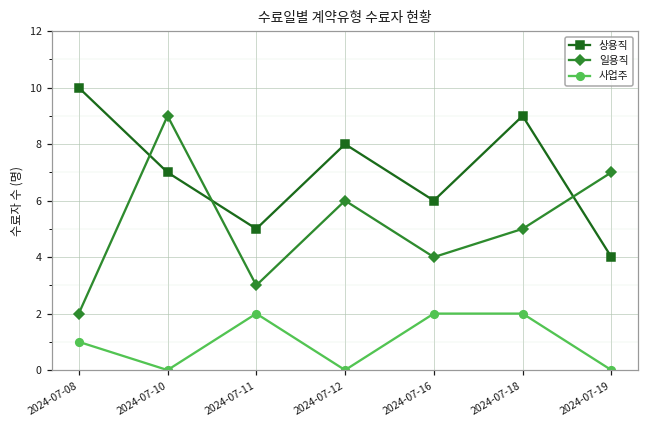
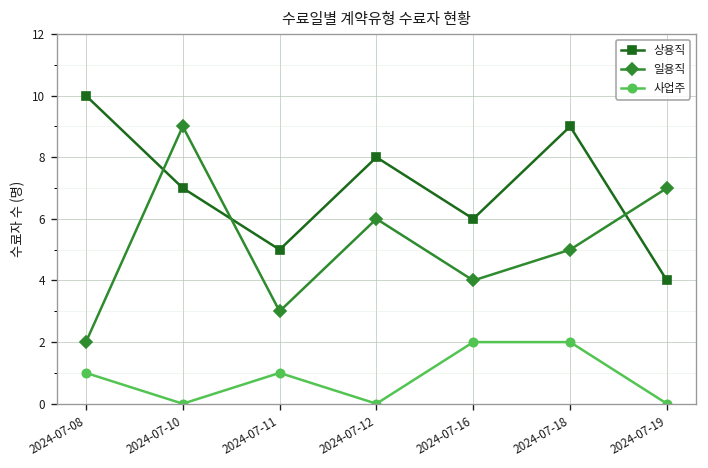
사업주, 2024-07-11: 2 -> 1
